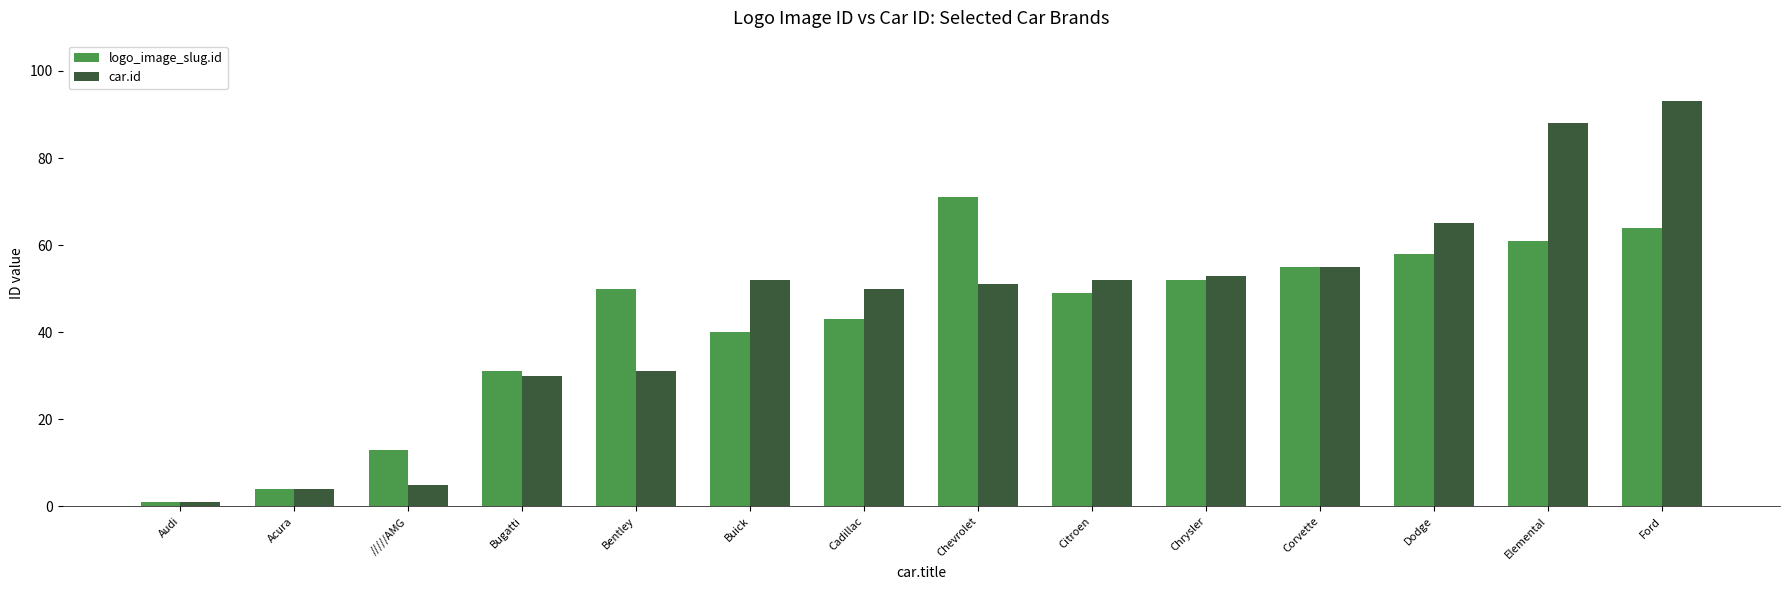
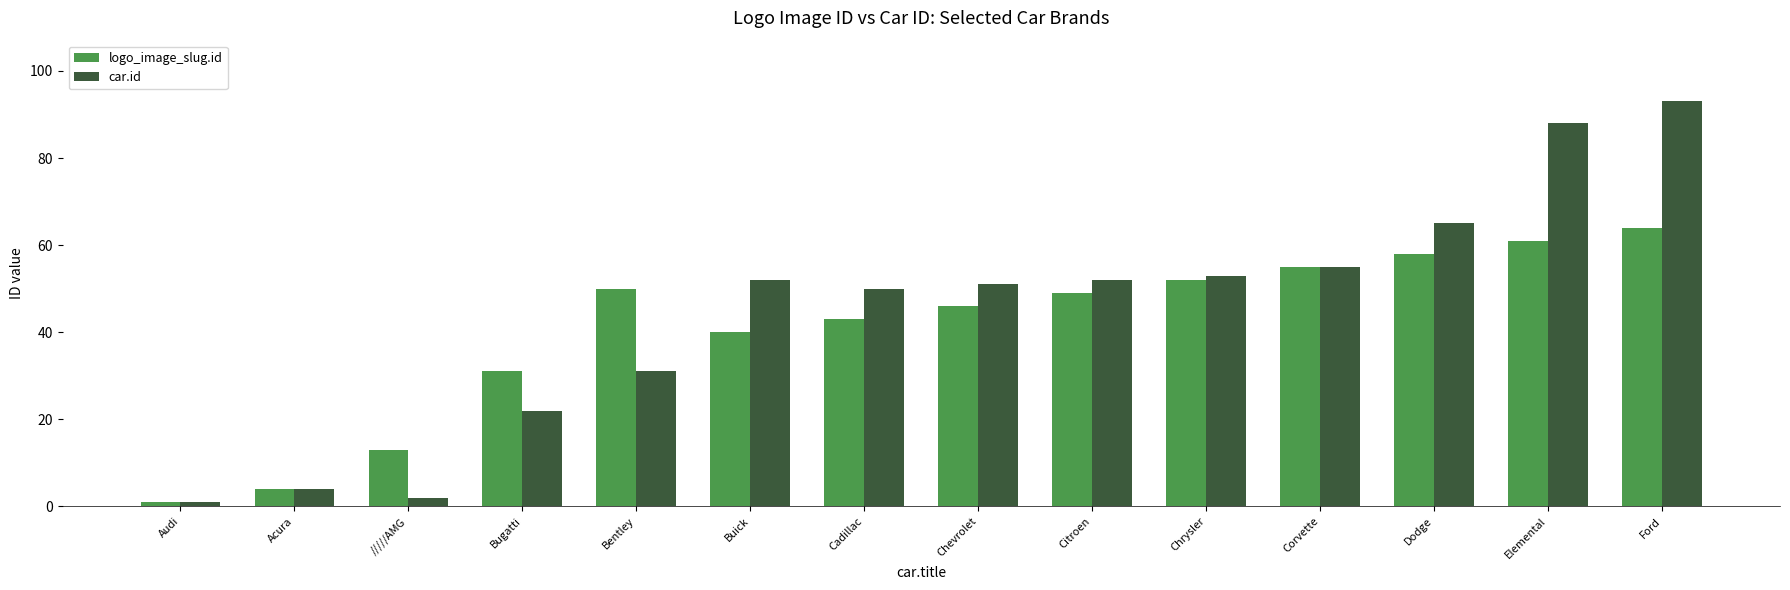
car.id, /////AMG: 5 -> 2
car.id, Bugatti: 30 -> 22
logo_image_slug.id, Chevrolet: 71 -> 46
